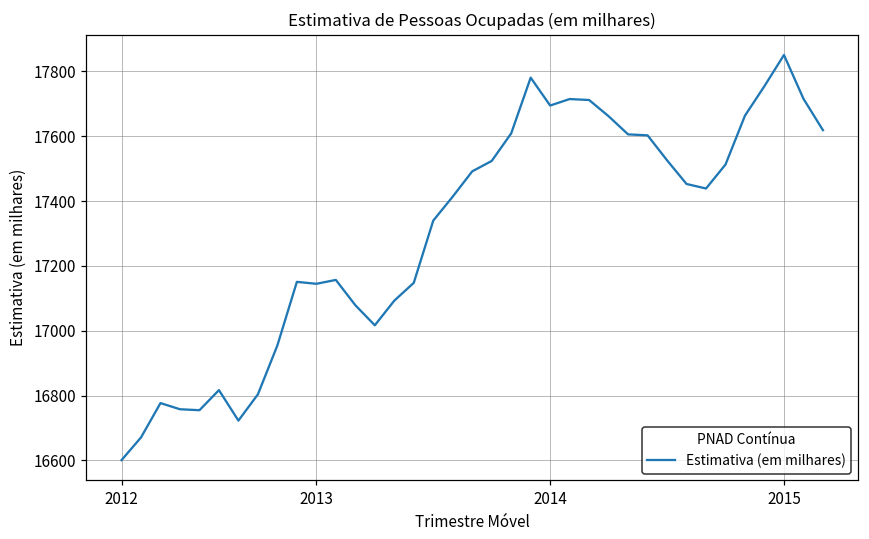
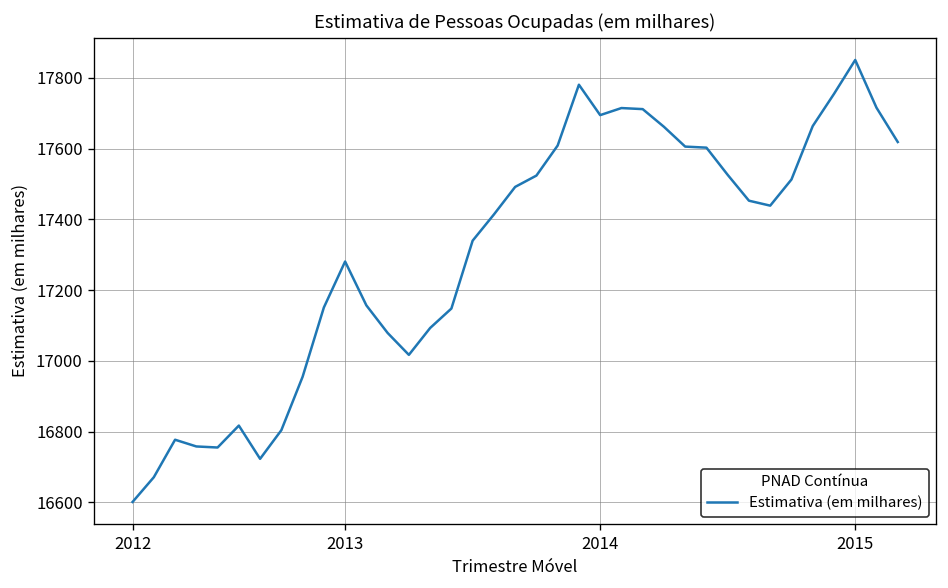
2013: 17150 -> 17280
